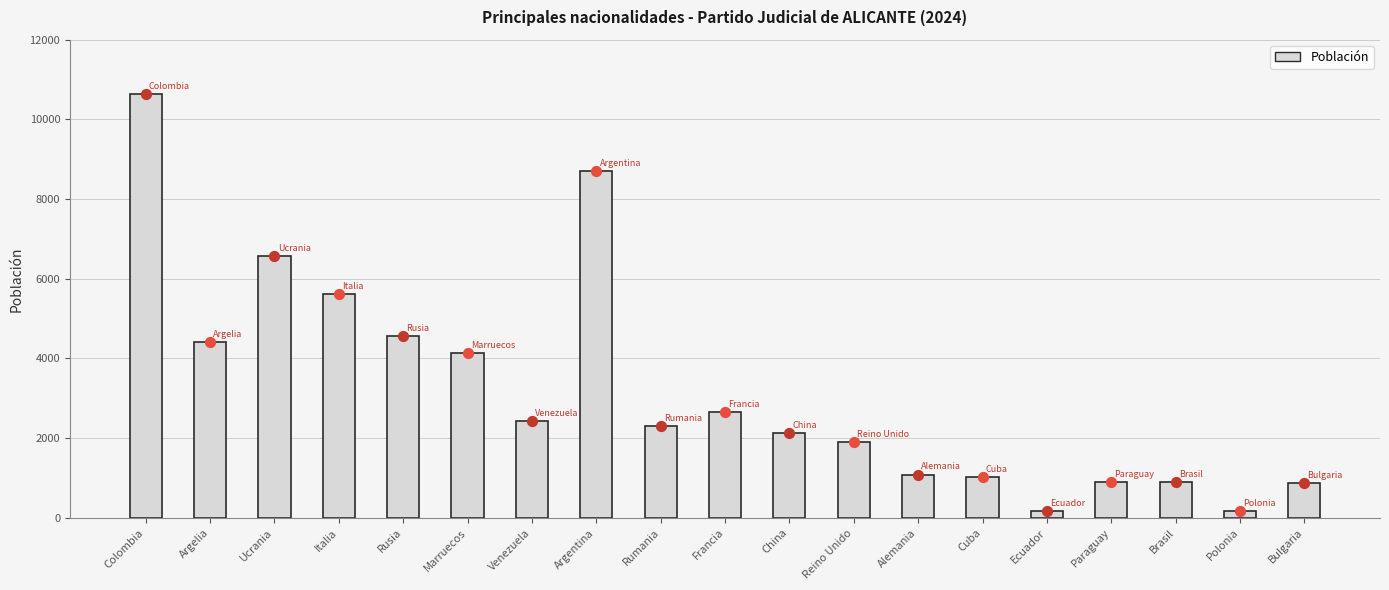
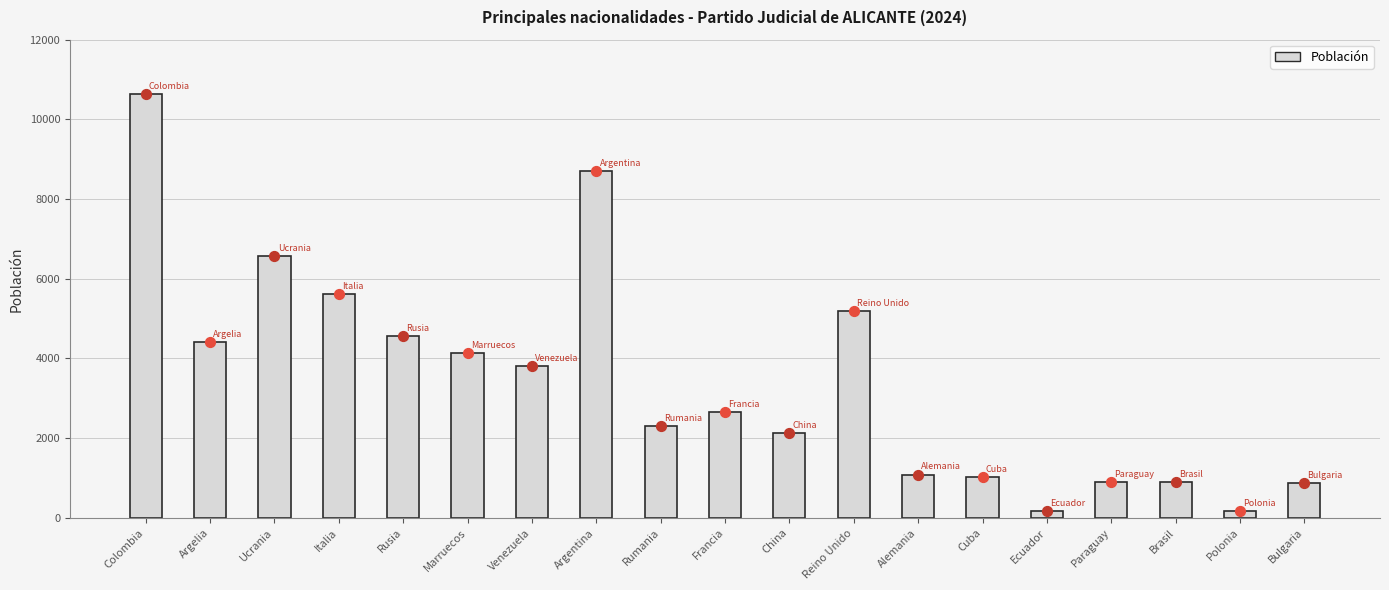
Población, Venezuela: 2400 -> 3800
Población, Reino Unido: 1900 -> 5200
